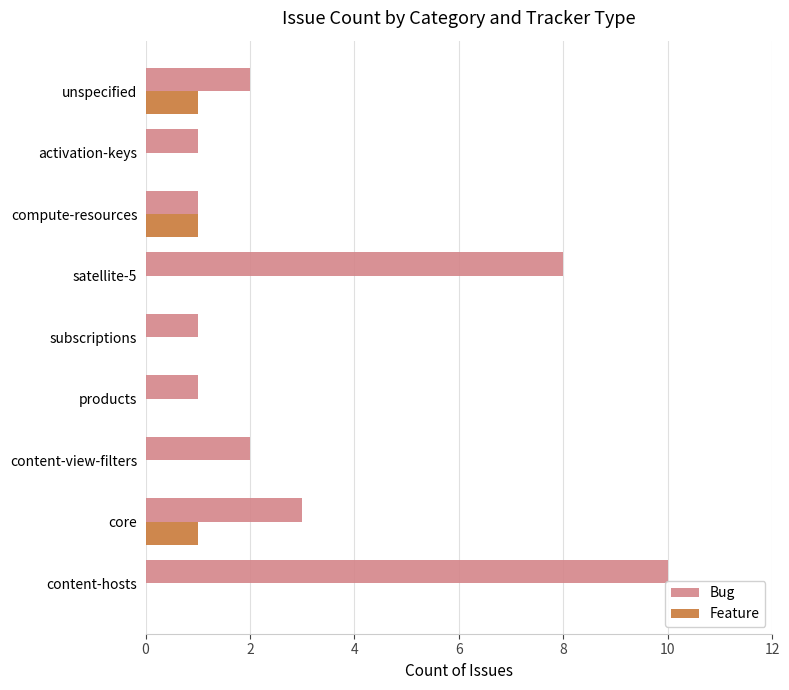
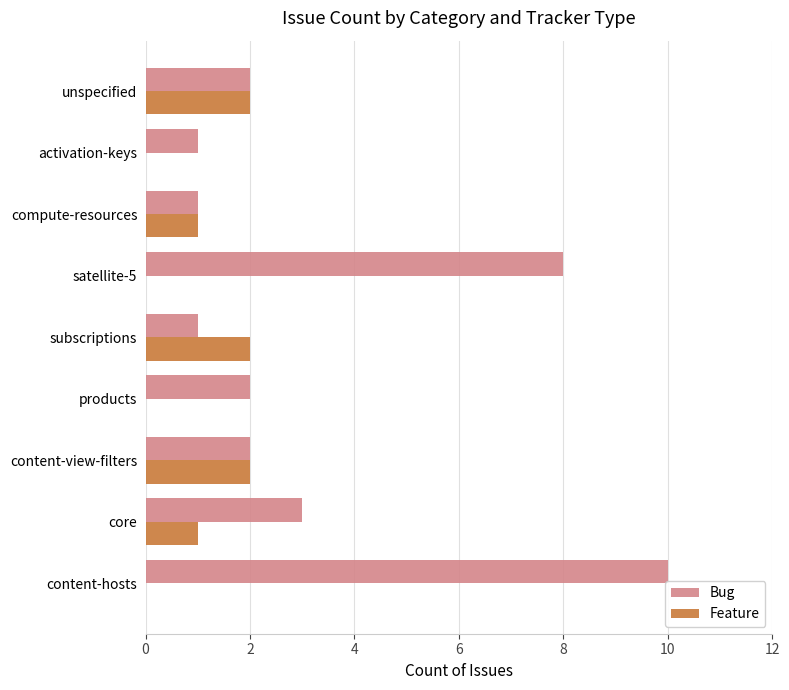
Feature, unspecified: 1 -> 2
Feature, subscriptions: 0 -> 2
Bug, products: 1 -> 2
Feature, content-view-filters: 0 -> 2
